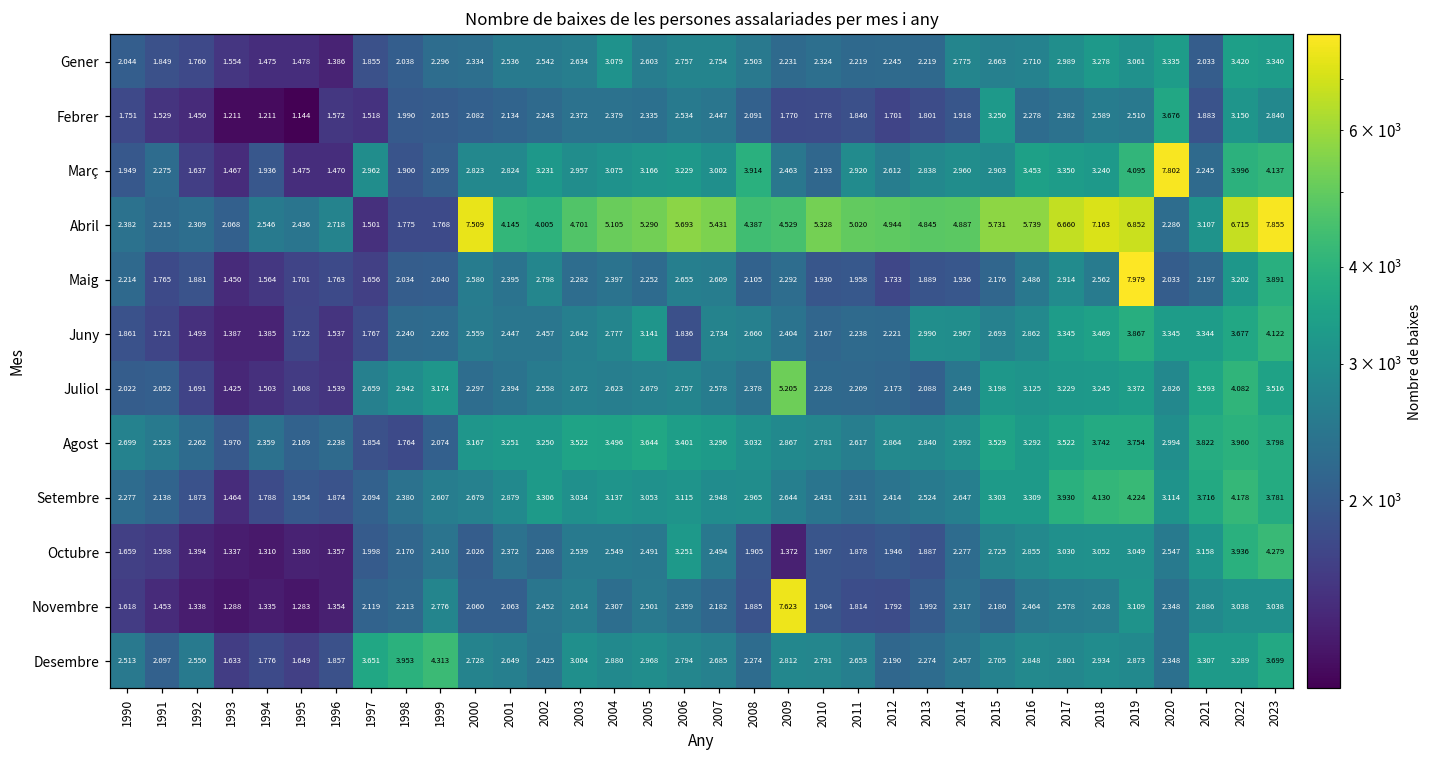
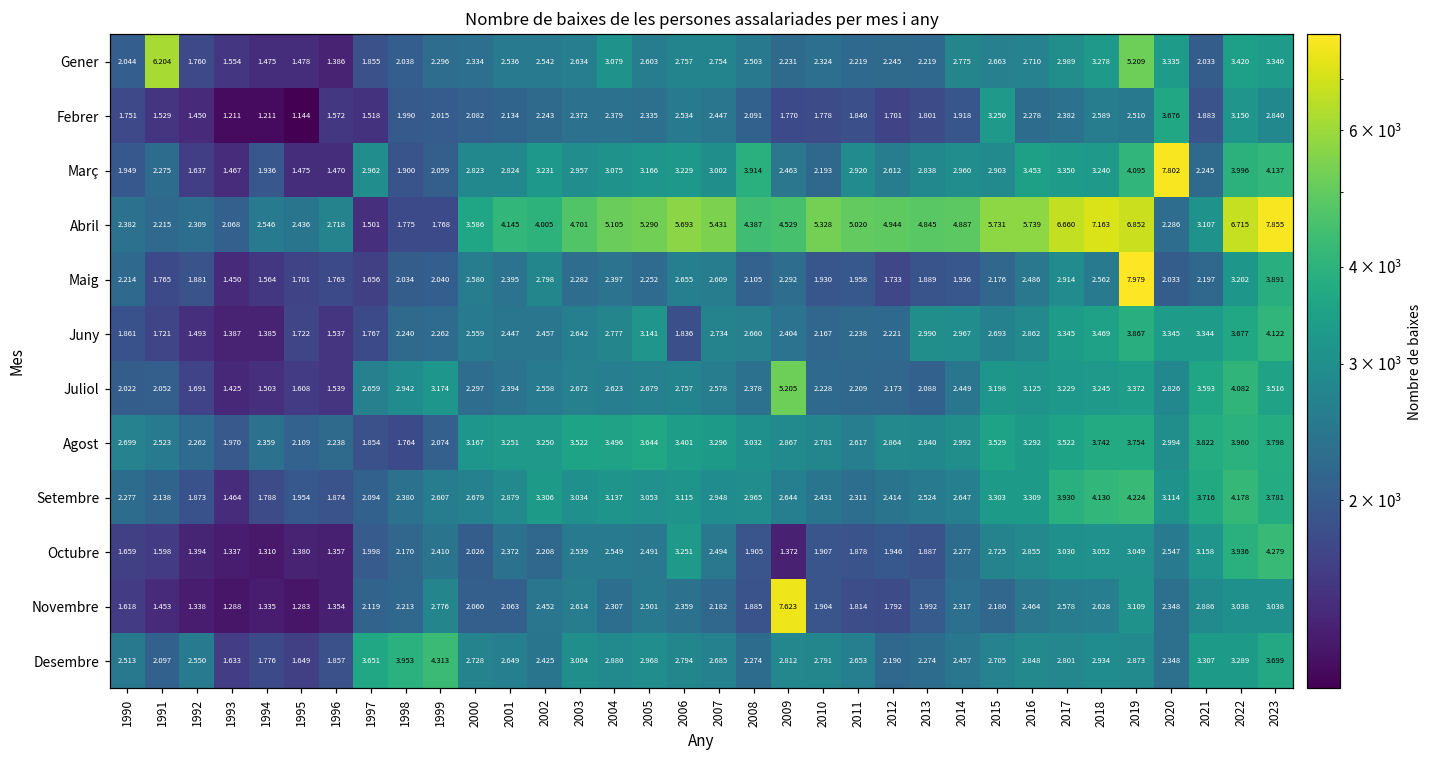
Gener, 1991: 1.849 -> 6.204
Gener, 2019: 3.061 -> 5.209
Abril, 2000: 7.509 -> 3.586
